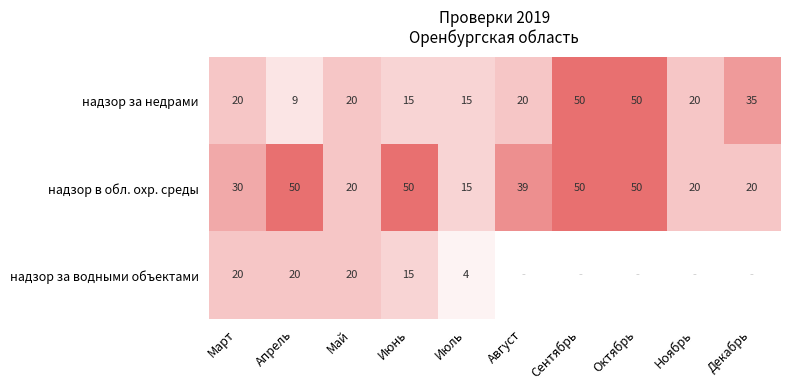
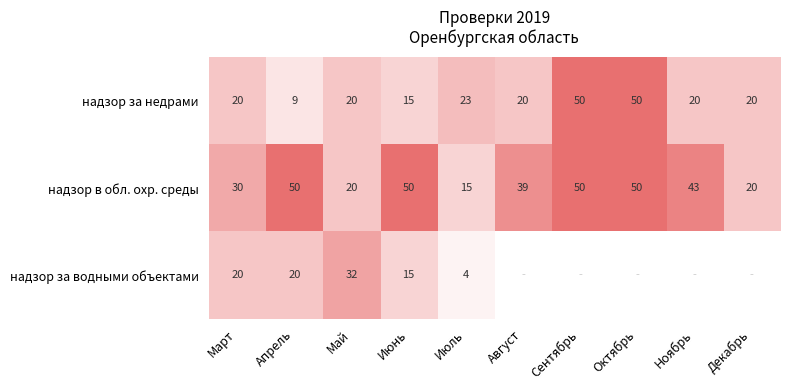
надзор за недрами, Июль: 15 -> 23
надзор за недрами, Декабрь: 35 -> 20
надзор в обл. охр. среды, Ноябрь: 20 -> 43
надзор за водными объектами, Май: 20 -> 32
